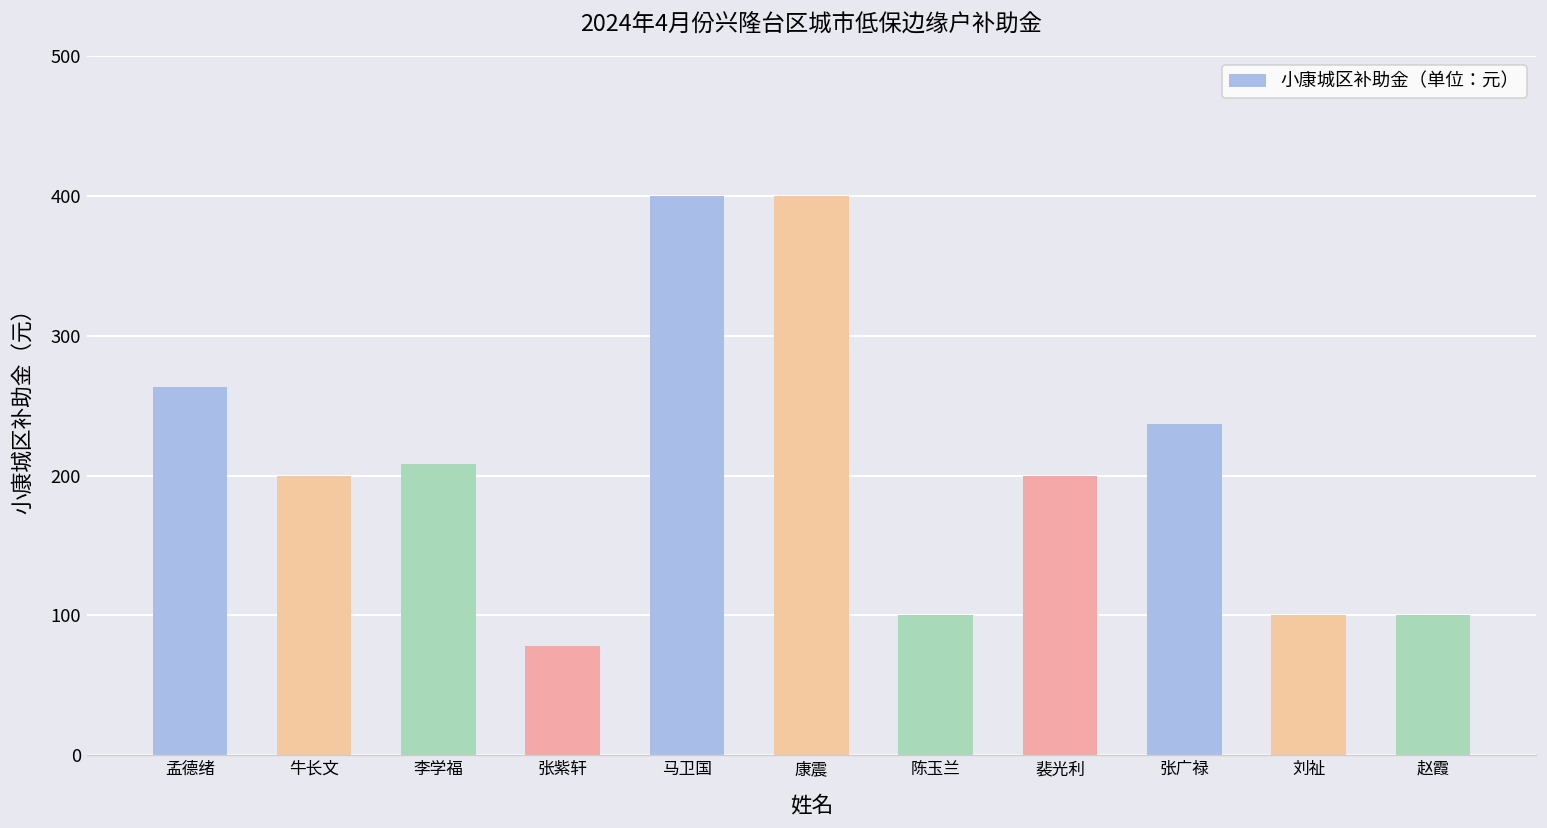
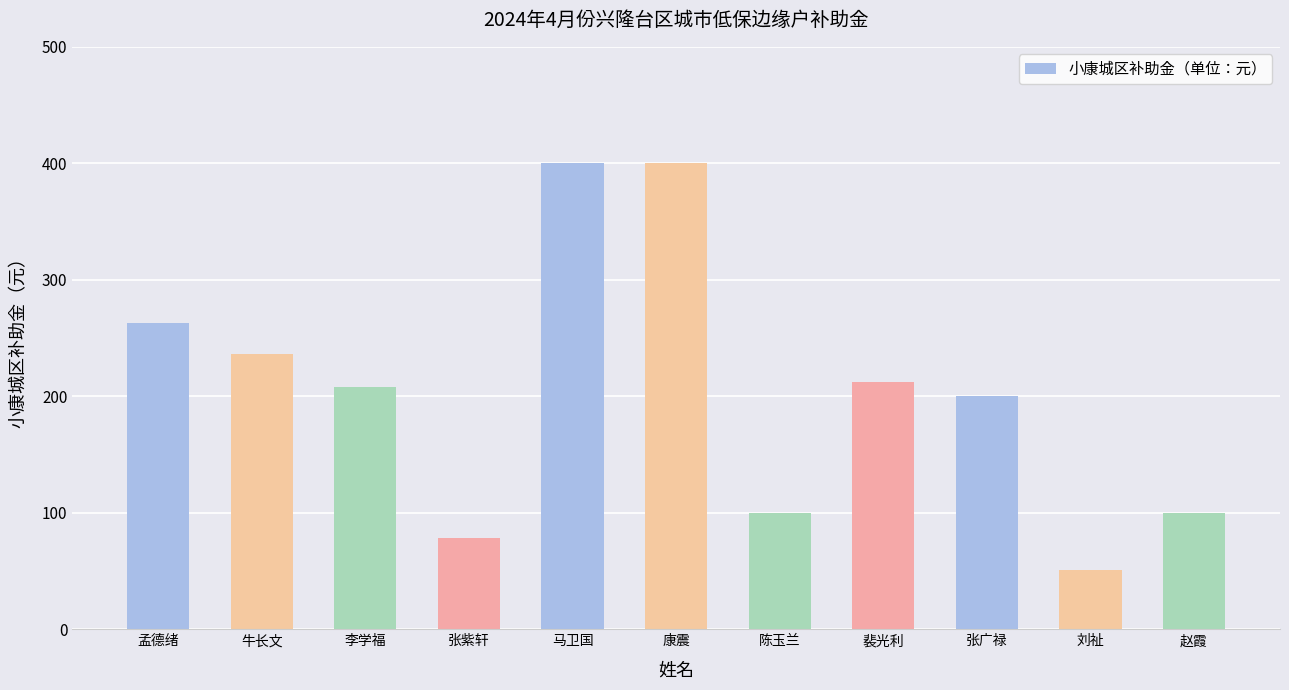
牛长文: 200 -> 236
裴光利: 200 -> 212
张广禄: 237 -> 200
刘祉: 100 -> 51
